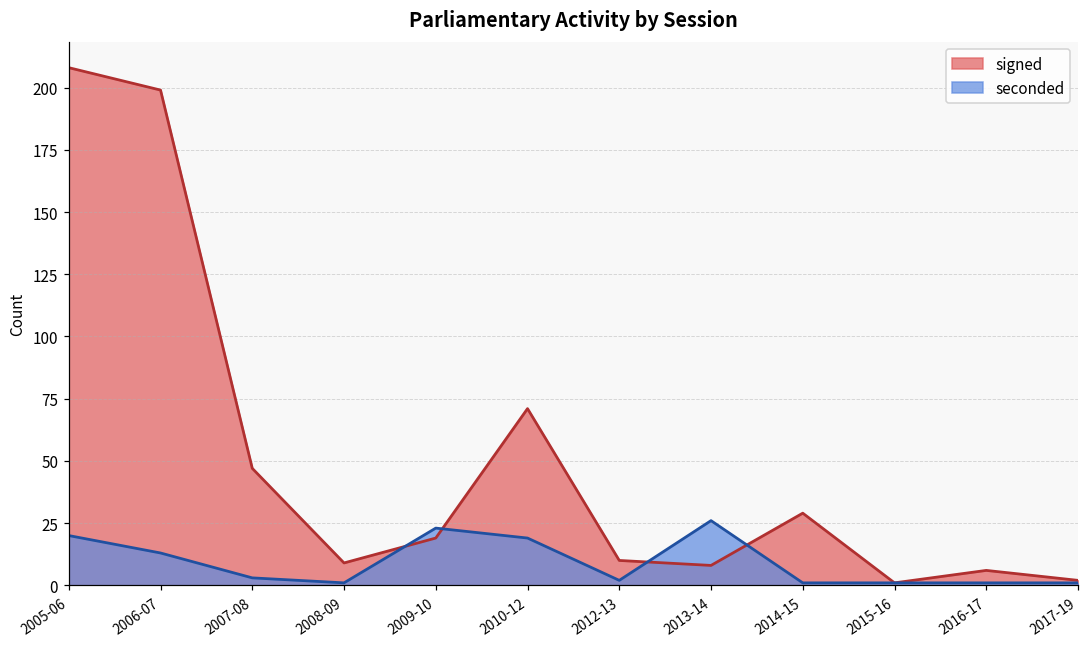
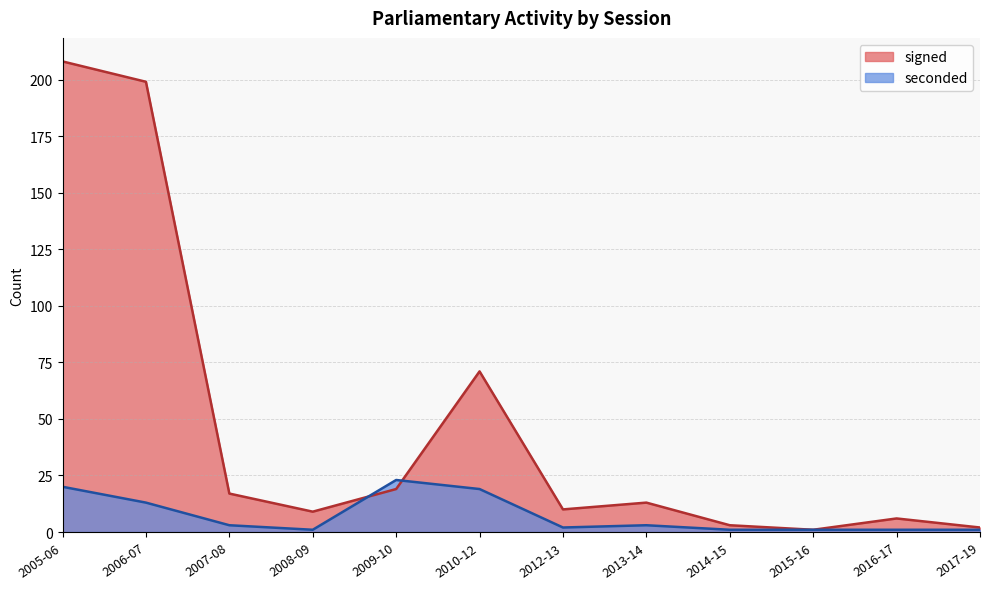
signed, 2007-08: 47 -> 17
signed, 2013-14: 8 -> 13
seconded, 2013-14: 26 -> 3
signed, 2014-15: 29 -> 3
